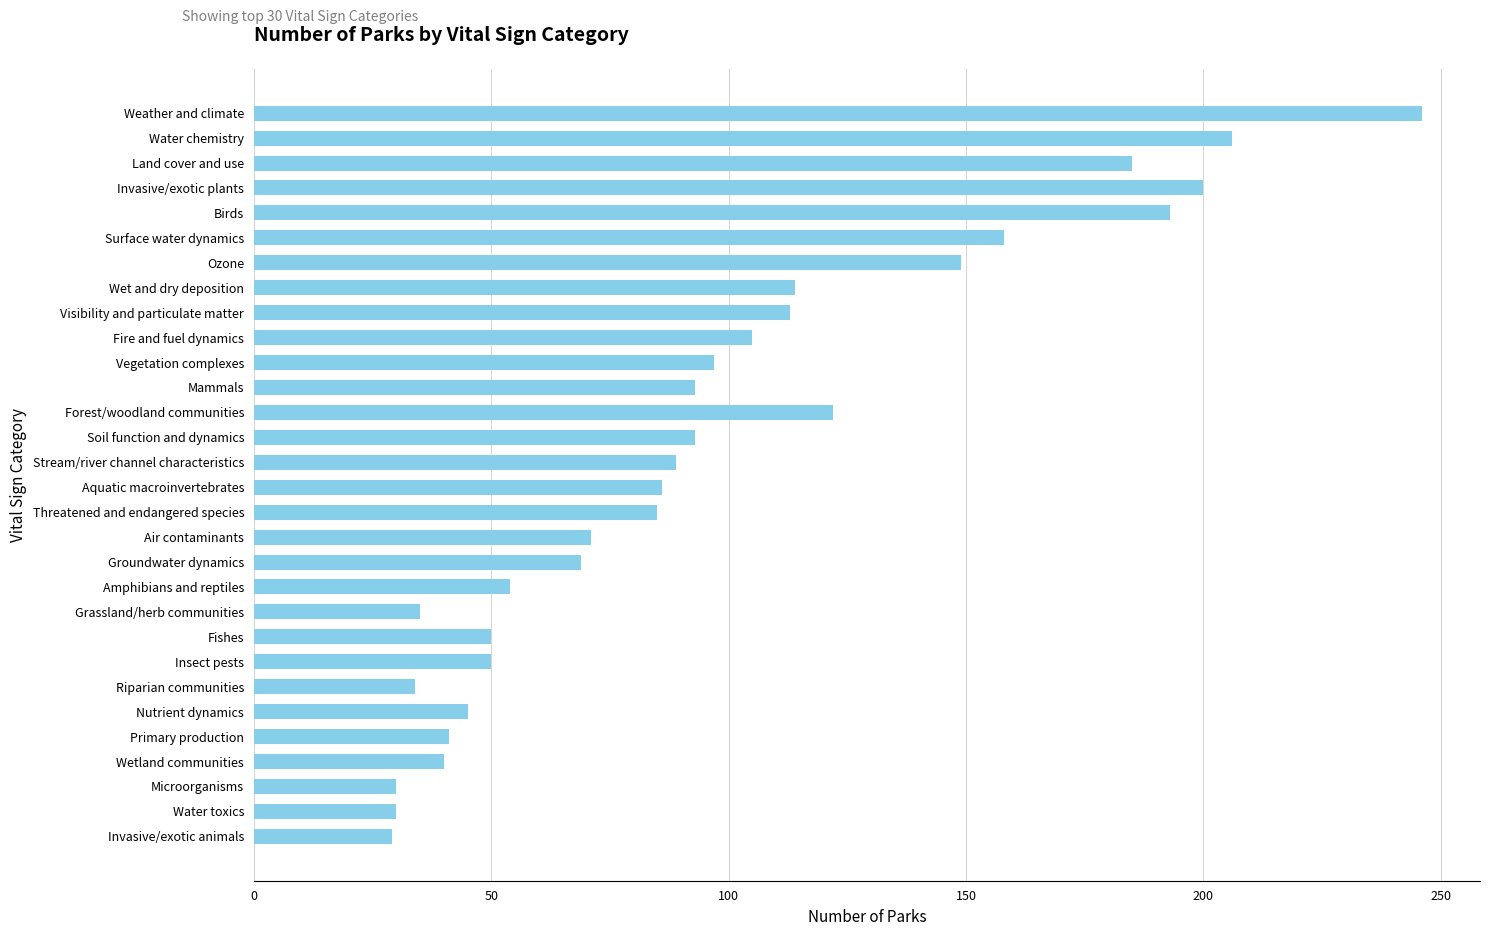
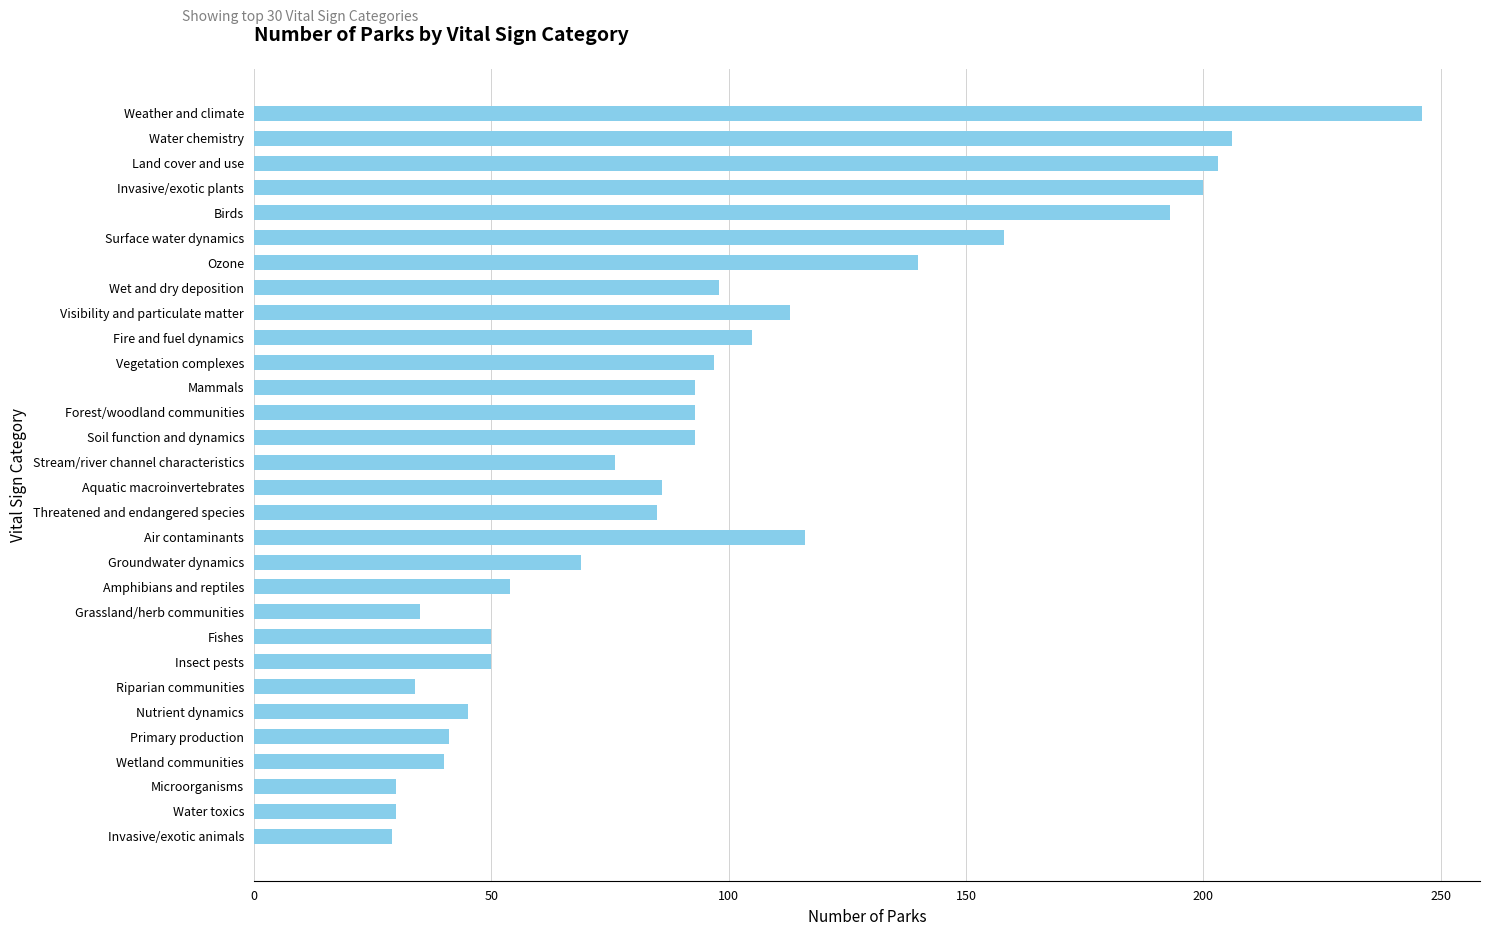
Land cover and use: 185 -> 203
Ozone: 149 -> 140
Wet and dry deposition: 114 -> 98
Forest/woodland communities: 122 -> 93
Stream/river channel characteristics: 89 -> 76
Air contaminants: 71 -> 116
